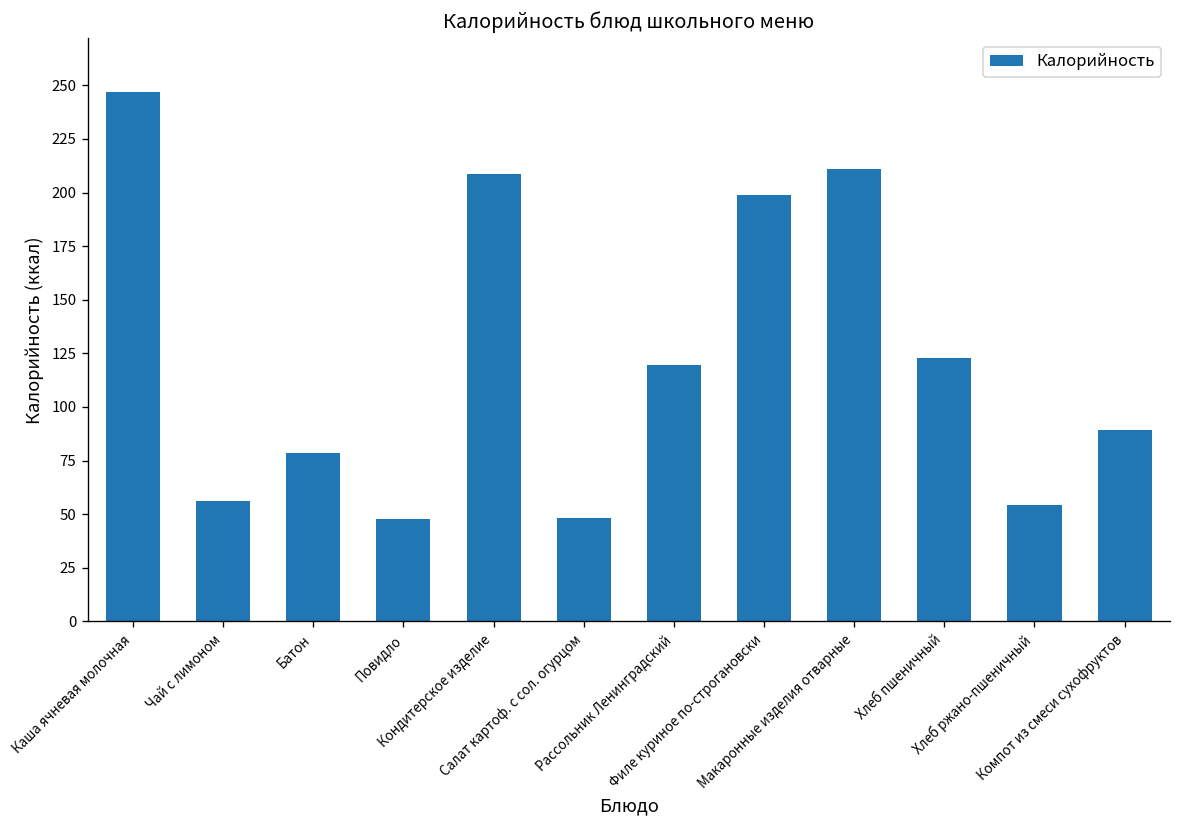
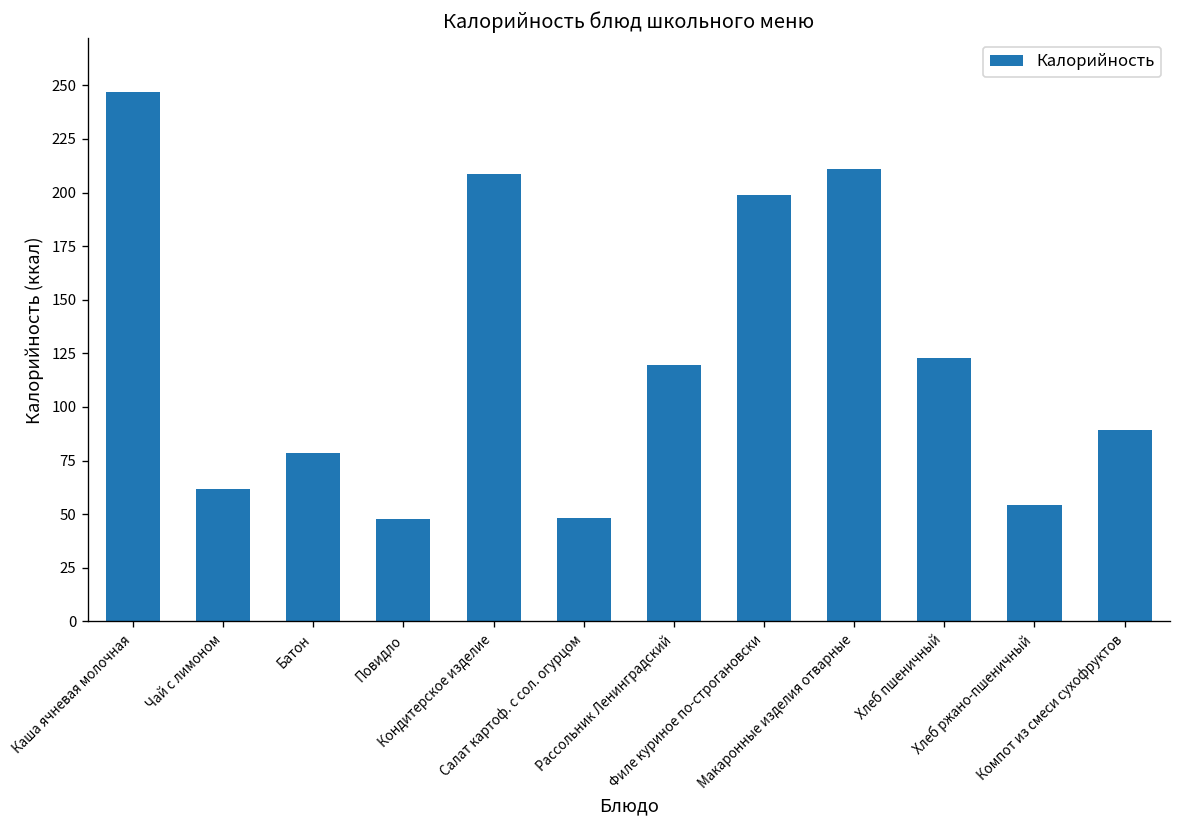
Чай с лимоном: 56 -> 62
